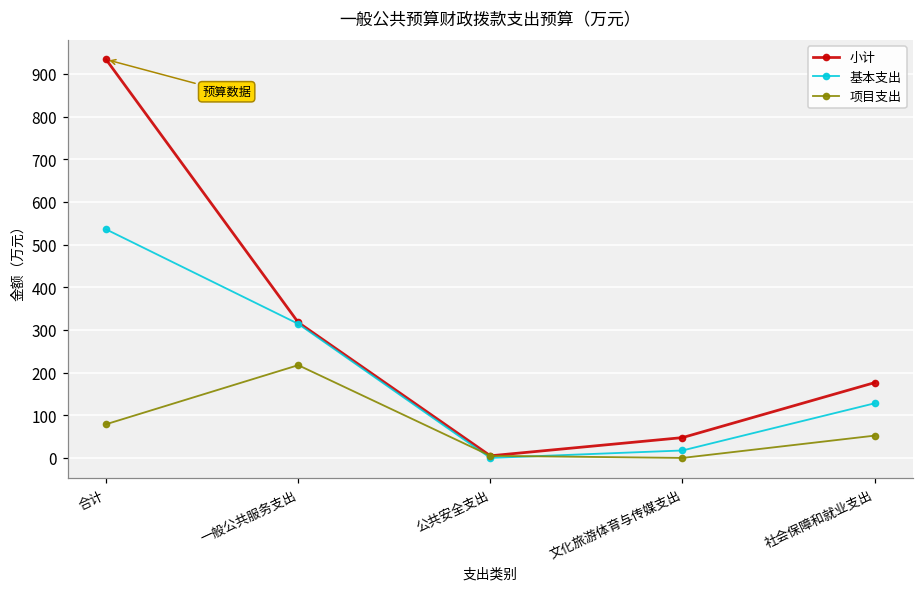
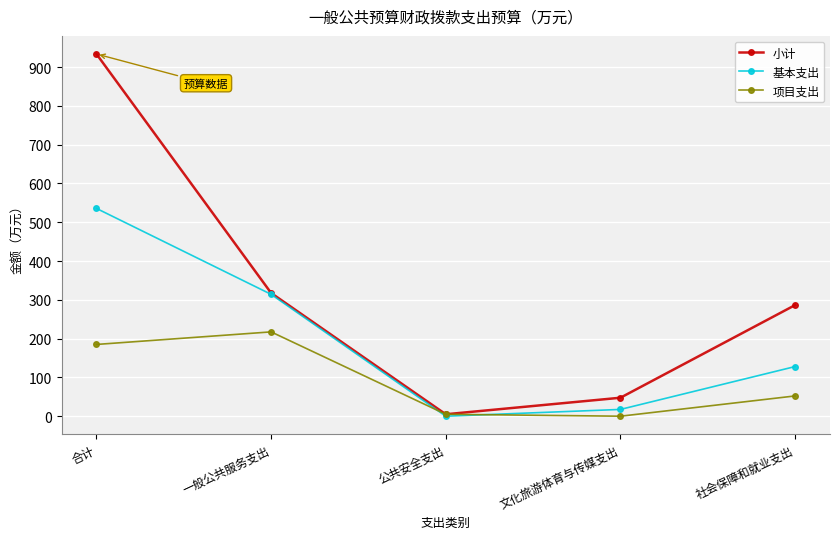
项目支出, 合计: 80 -> 190
小计, 社会保障和就业支出: 180 -> 290
